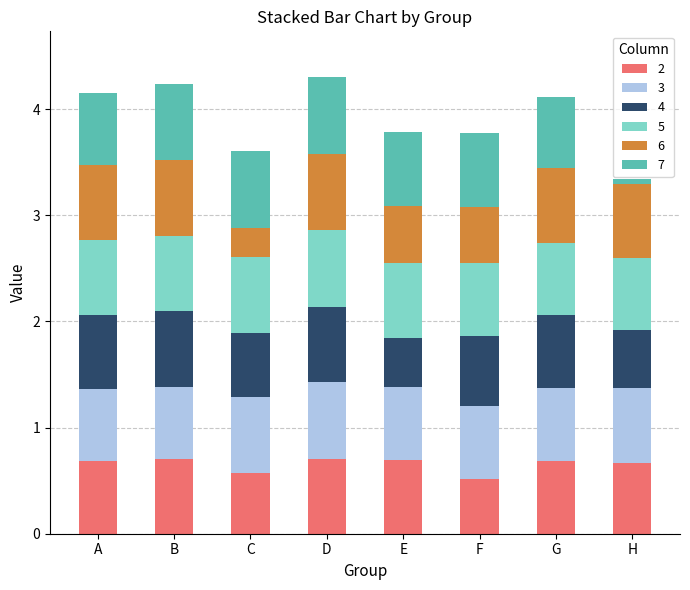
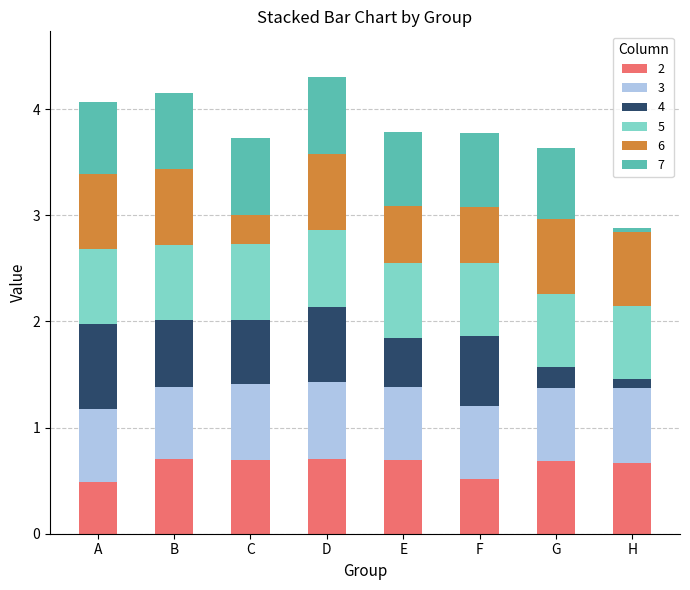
2, A: 0.69 -> 0.49
4, A: 0.69 -> 0.80
4, B: 0.72 -> 0.63
2, C: 0.57 -> 0.70
4, G: 0.69 -> 0.21
4, H: 0.55 -> 0.09
